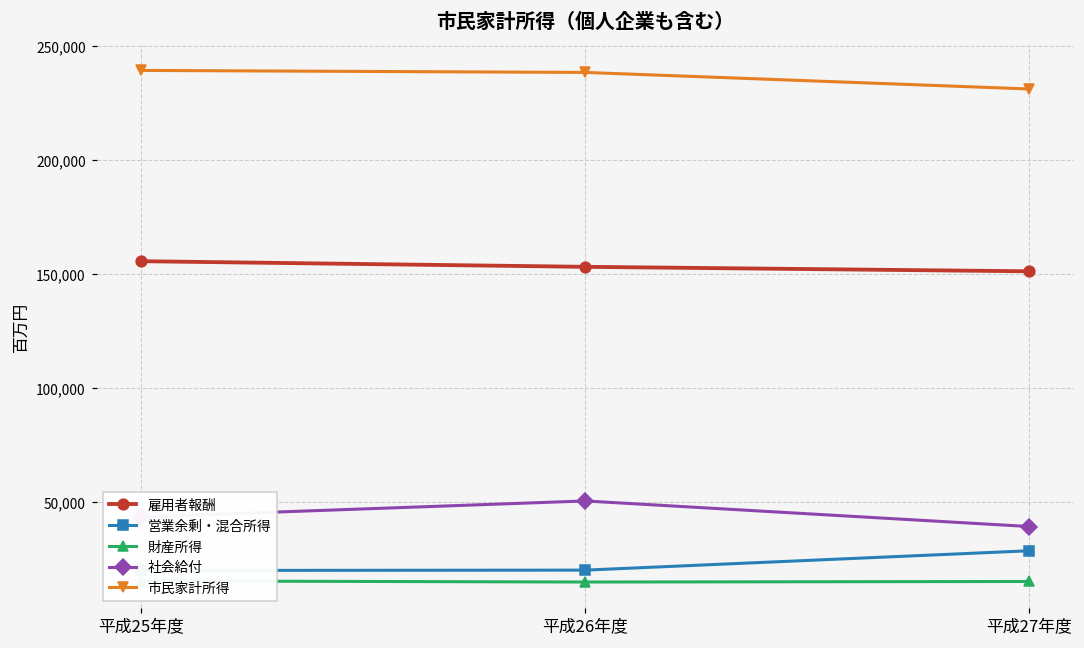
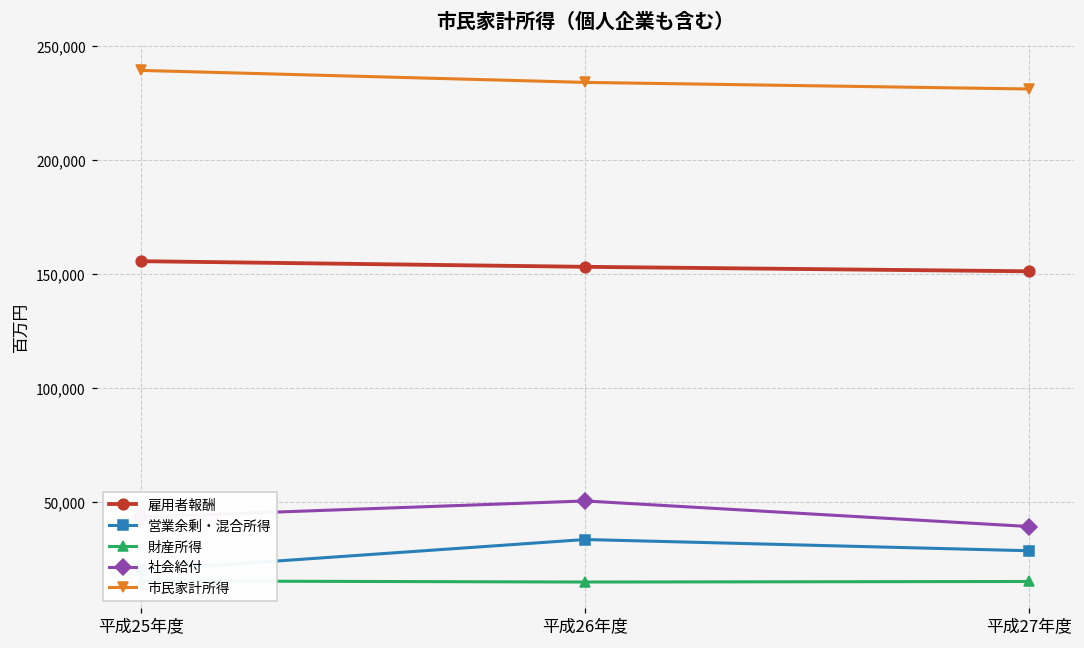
営業余剰・混合所得, 平成26年度: 20,000 -> 34,000
市民家計所得, 平成26年度: 239,000 -> 234,000
